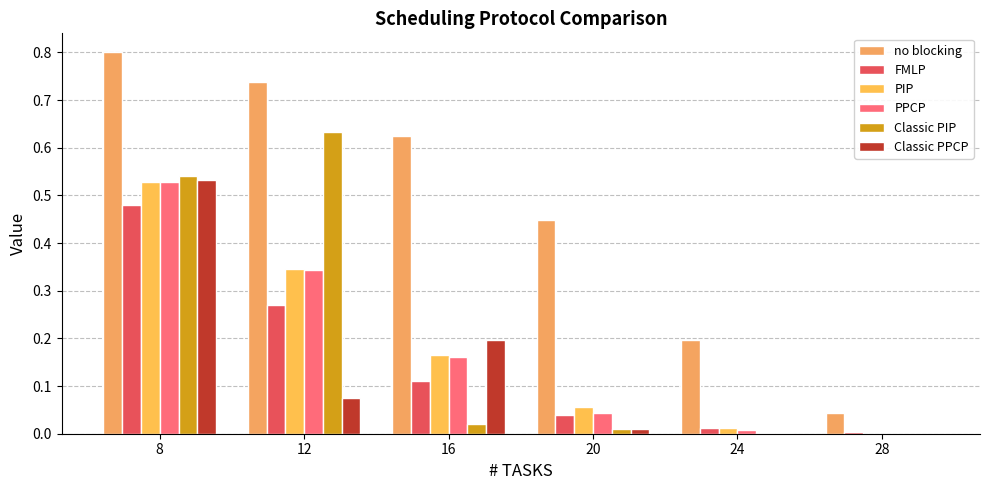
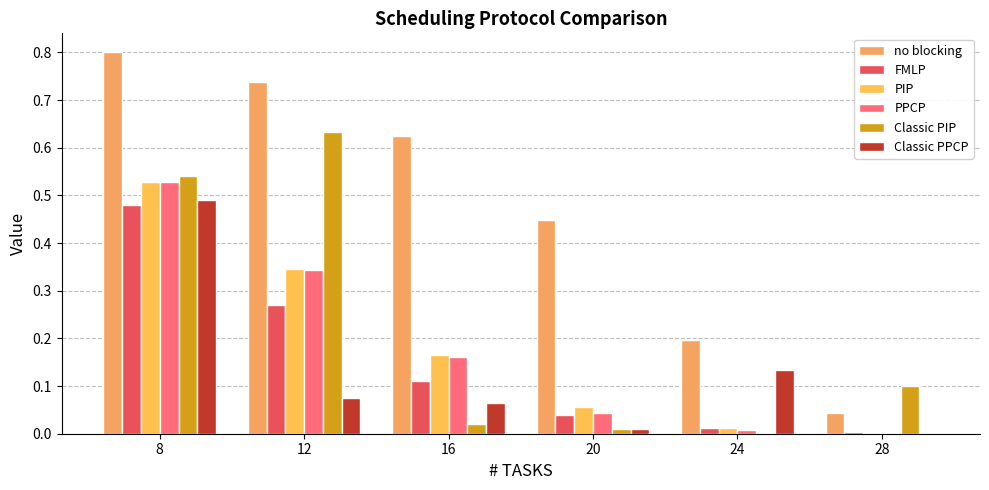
Classic PPCP, 8: 0.53 -> 0.49
Classic PPCP, 16: 0.20 -> 0.06
Classic PPCP, 24: 0.00 -> 0.13
Classic PIP, 28: 0.0 -> 0.1
